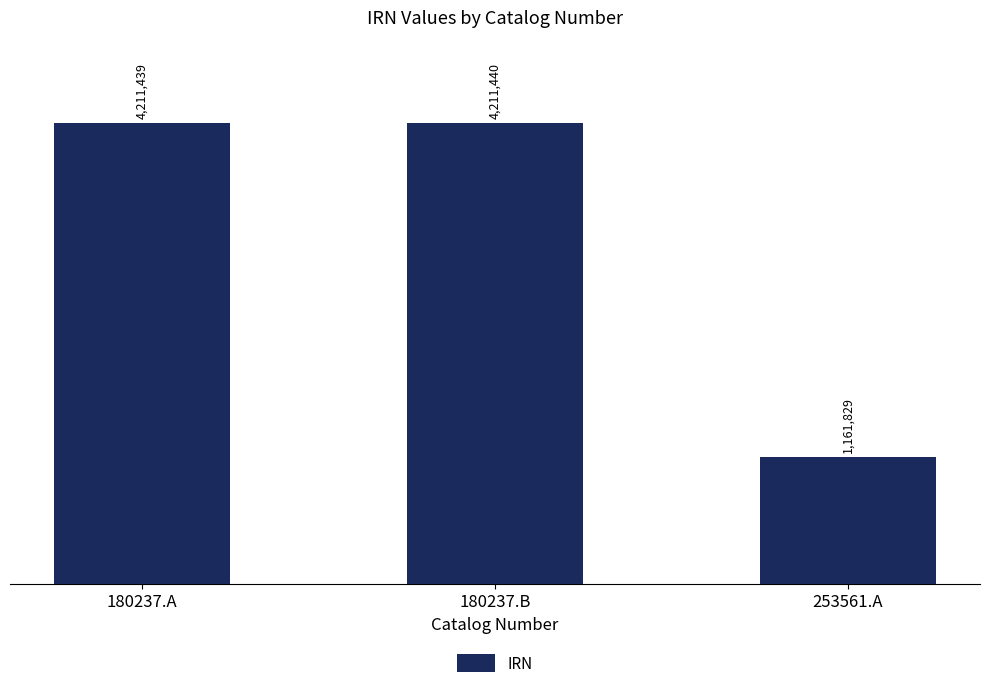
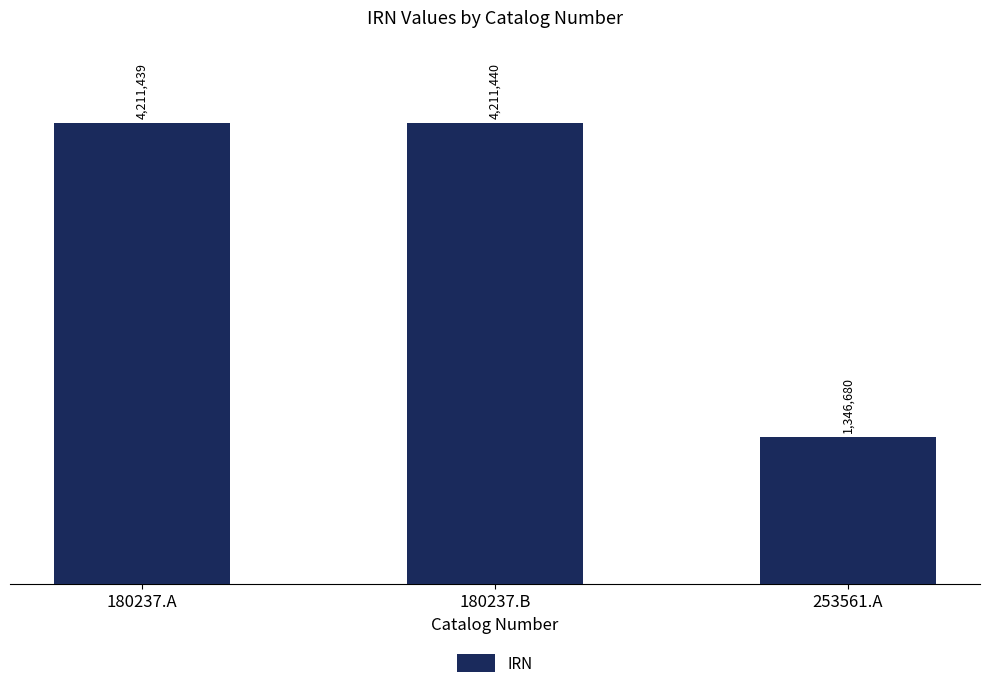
253561.A: 1,161,829 -> 1,346,680
